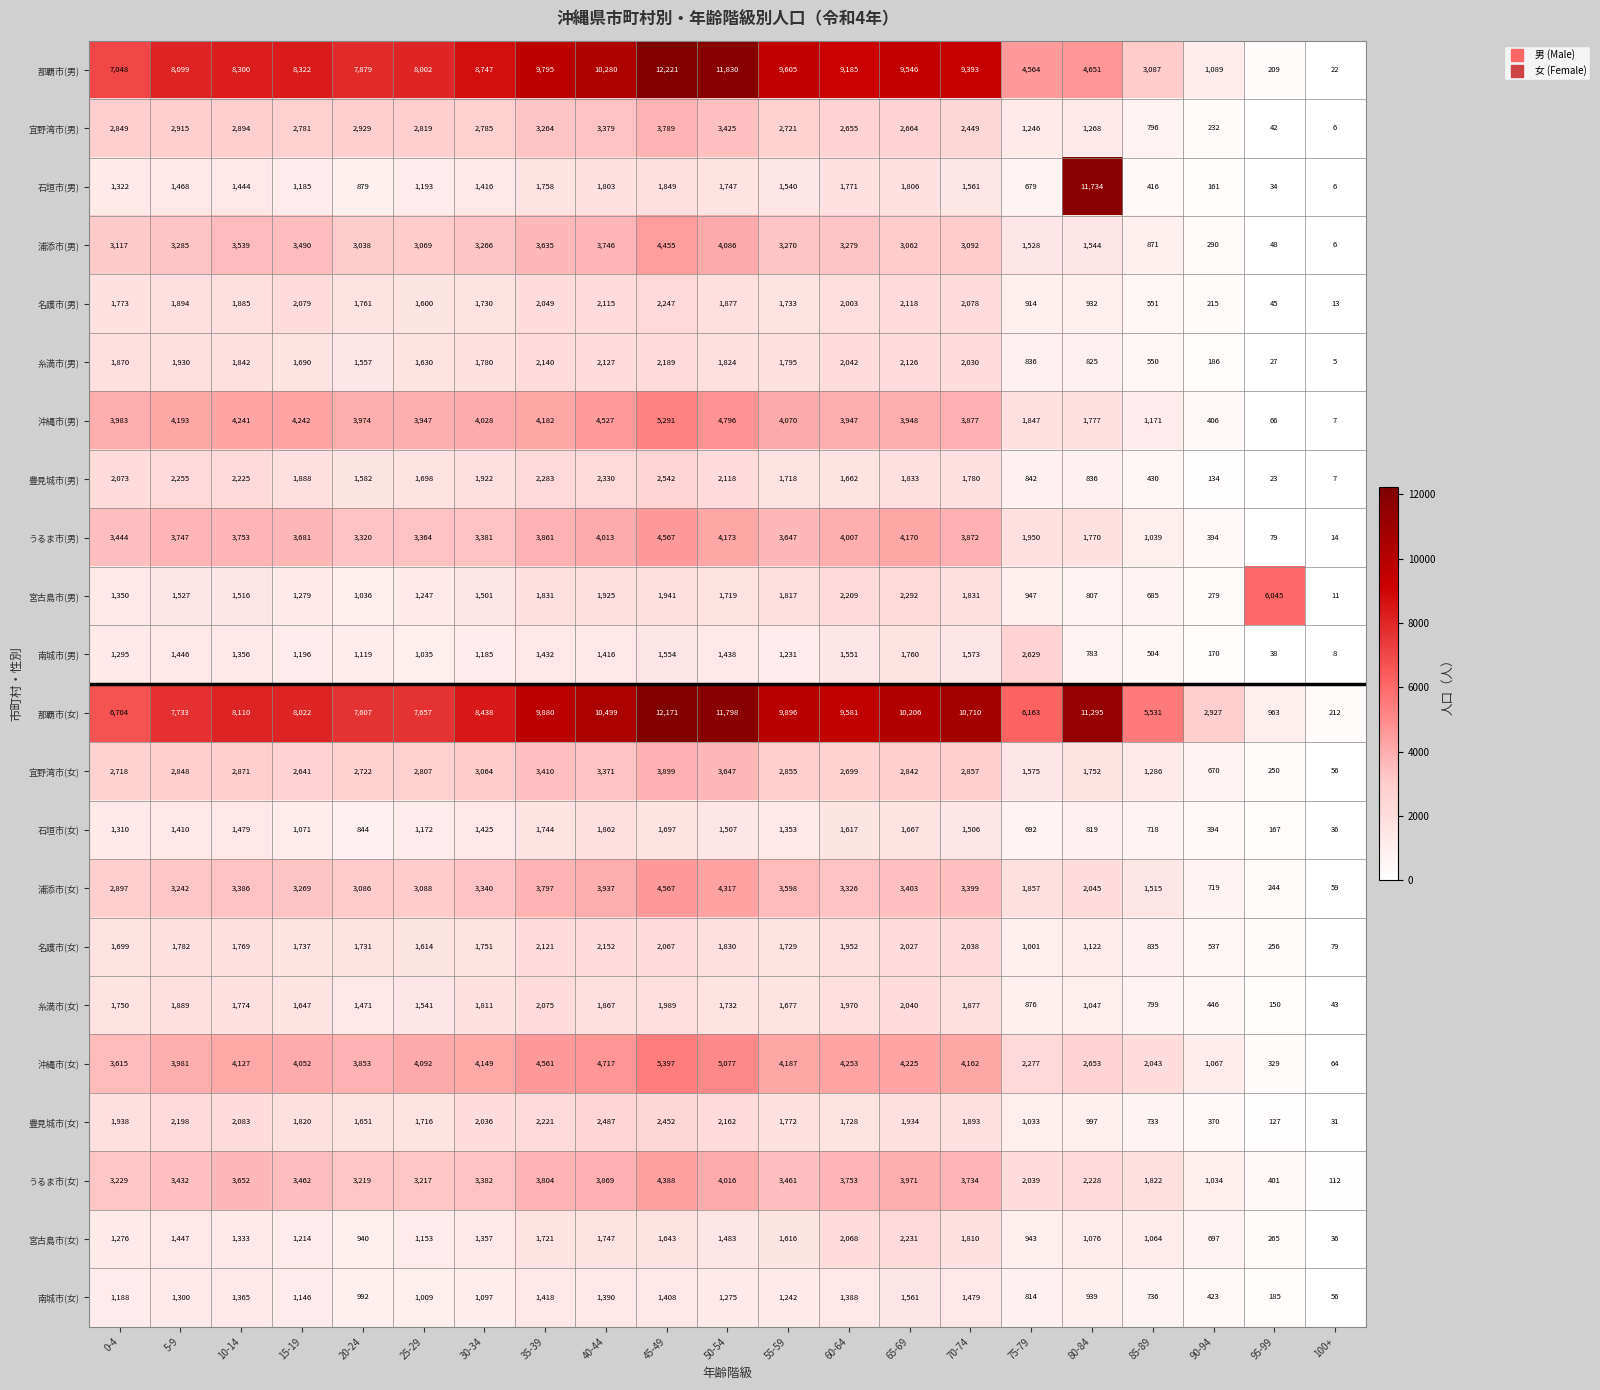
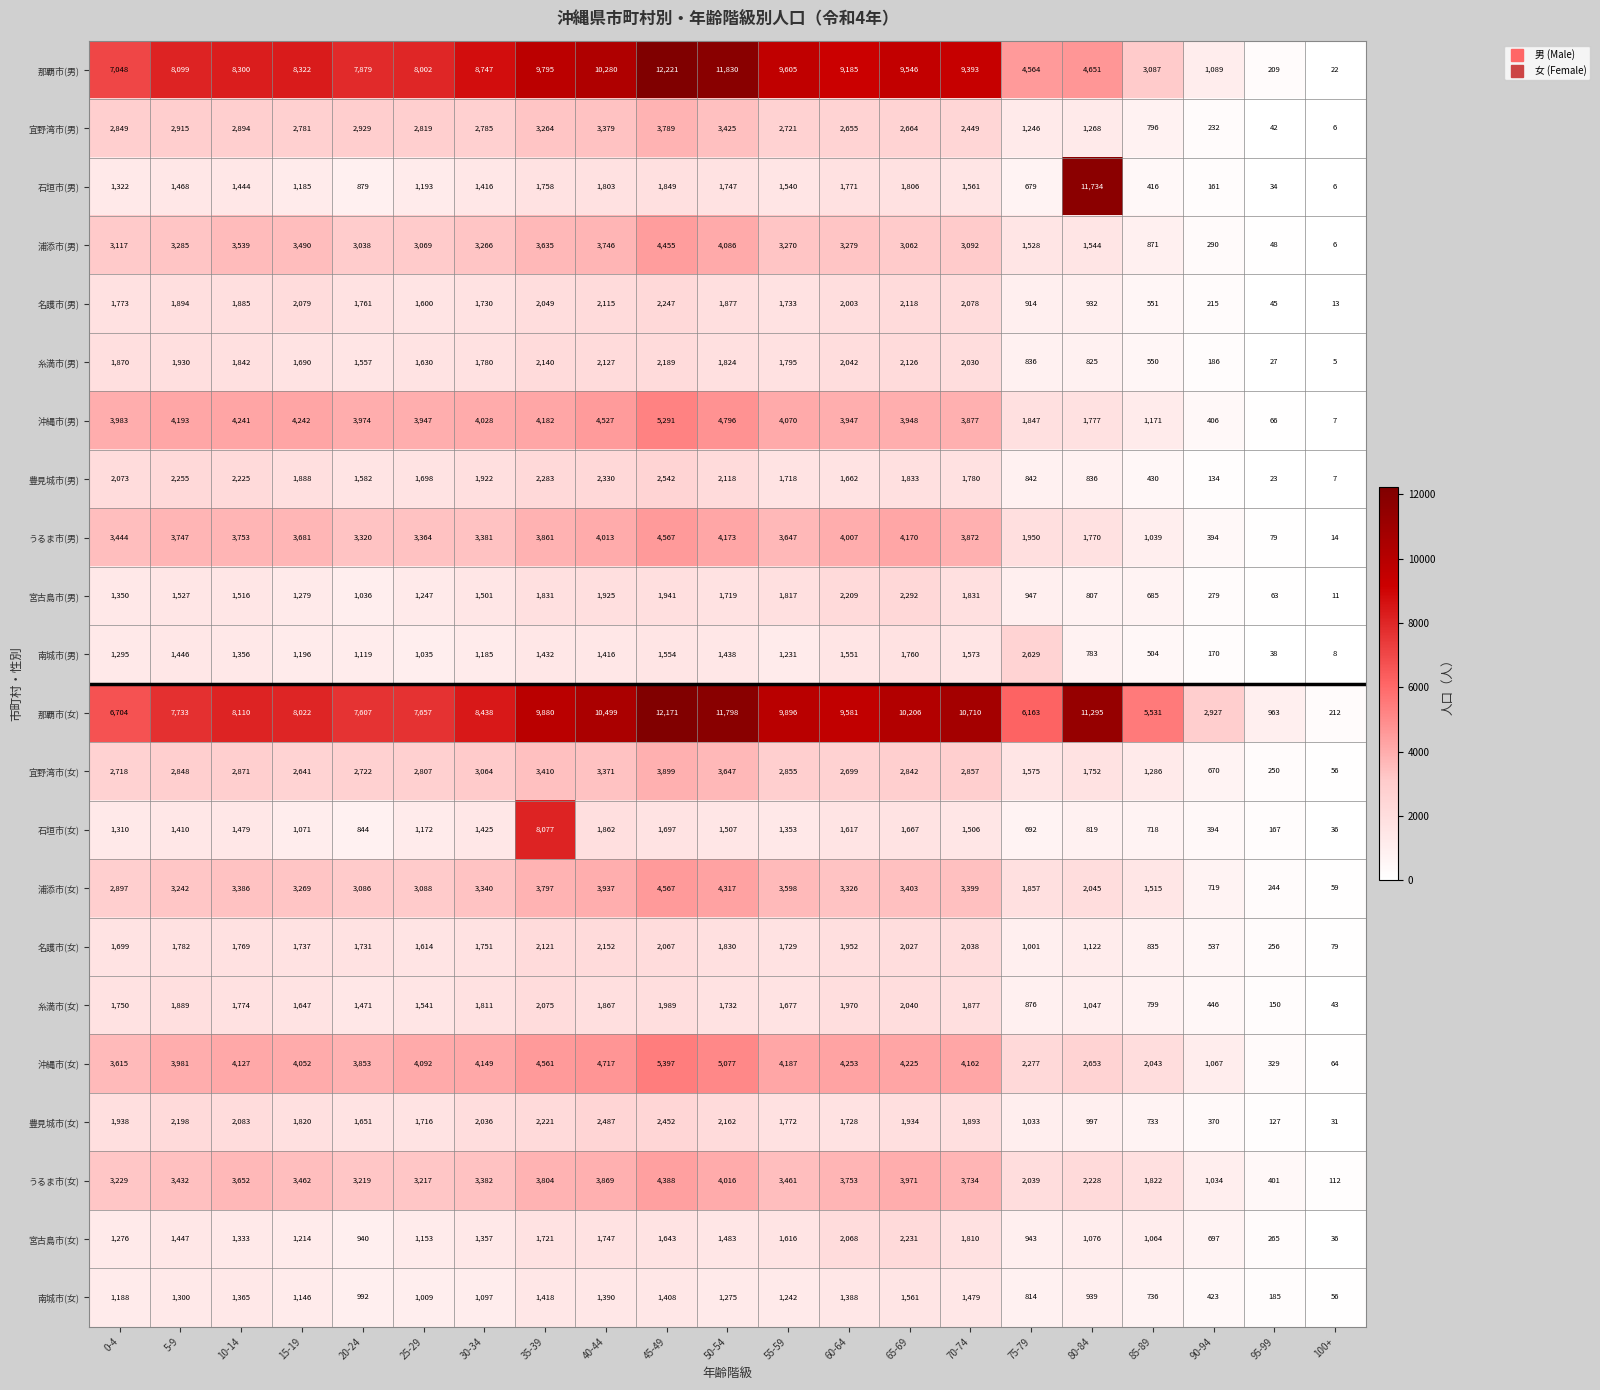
宮古島市(男), 95-99: 6,045 -> 63
石垣市(女), 35-39: 1,744 -> 8,077
